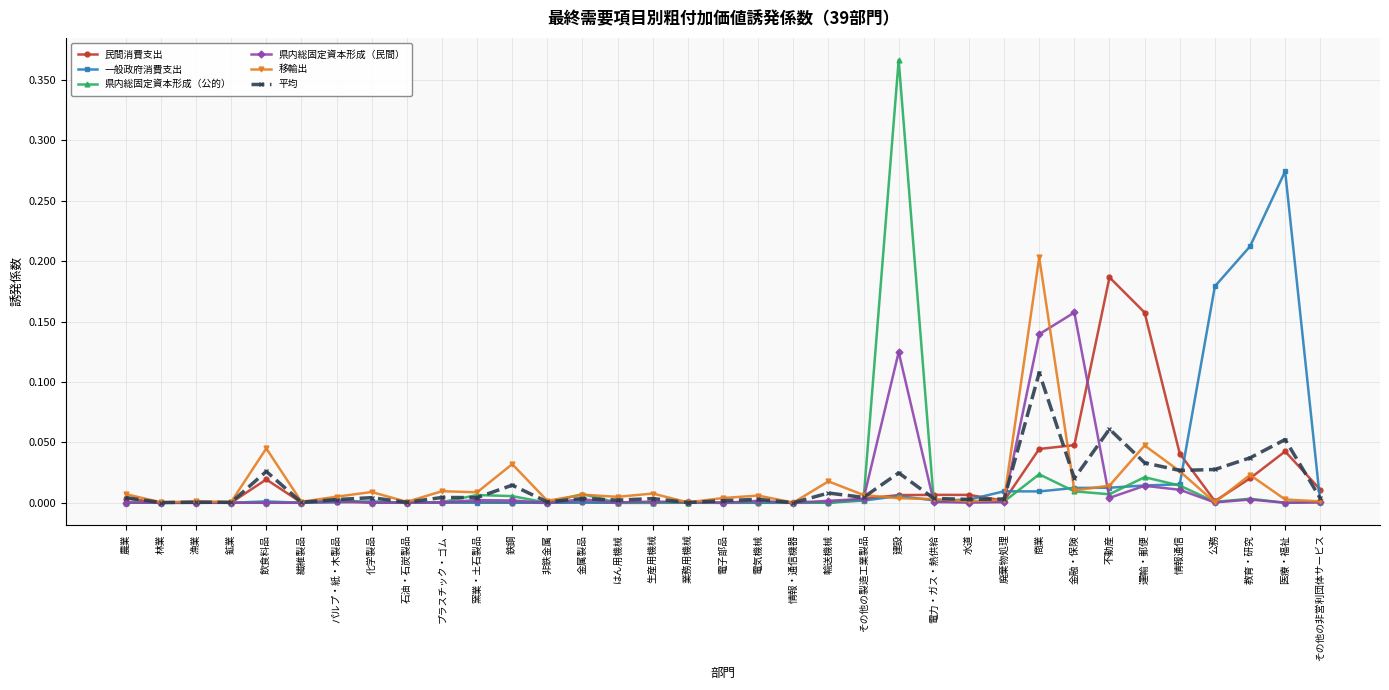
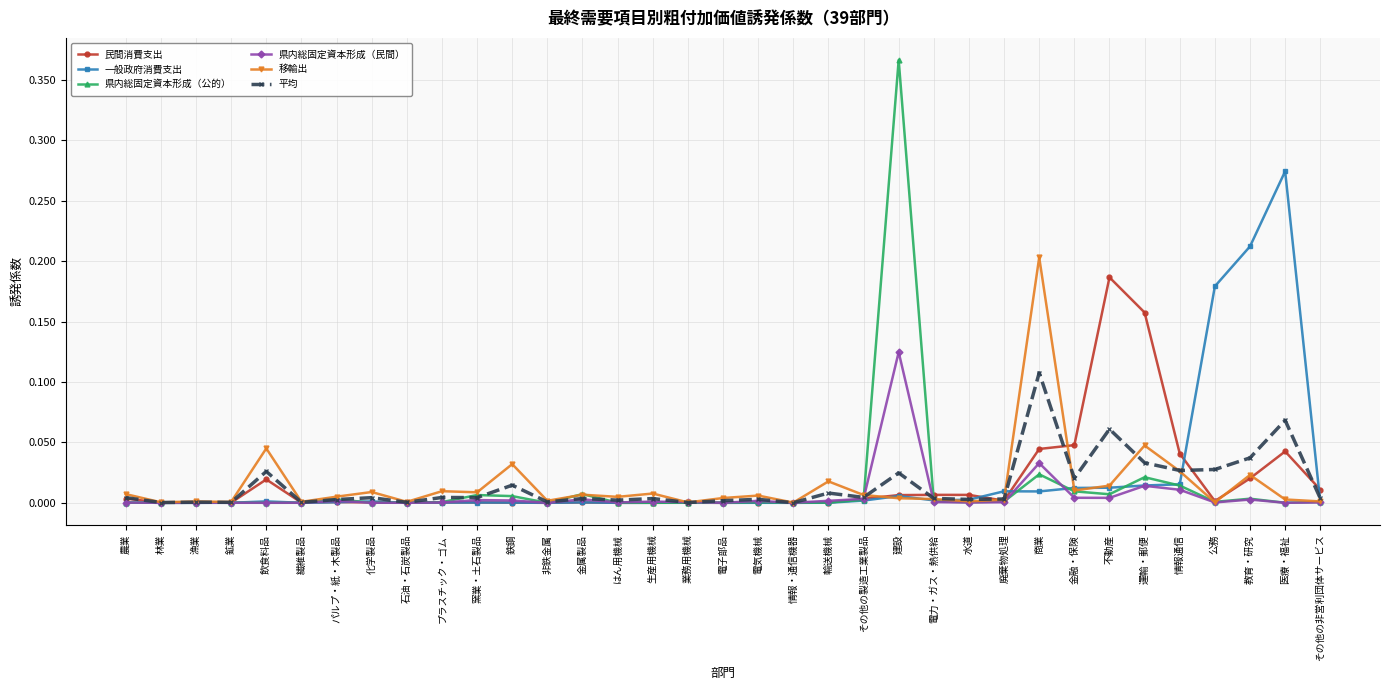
県内総固定資本形成（民間）, 商業: 0.140 -> 0.033
県内総固定資本形成（民間）, 金融・保険: 0.158 -> 0.004
平均, 医療・福祉: 0.052 -> 0.068
